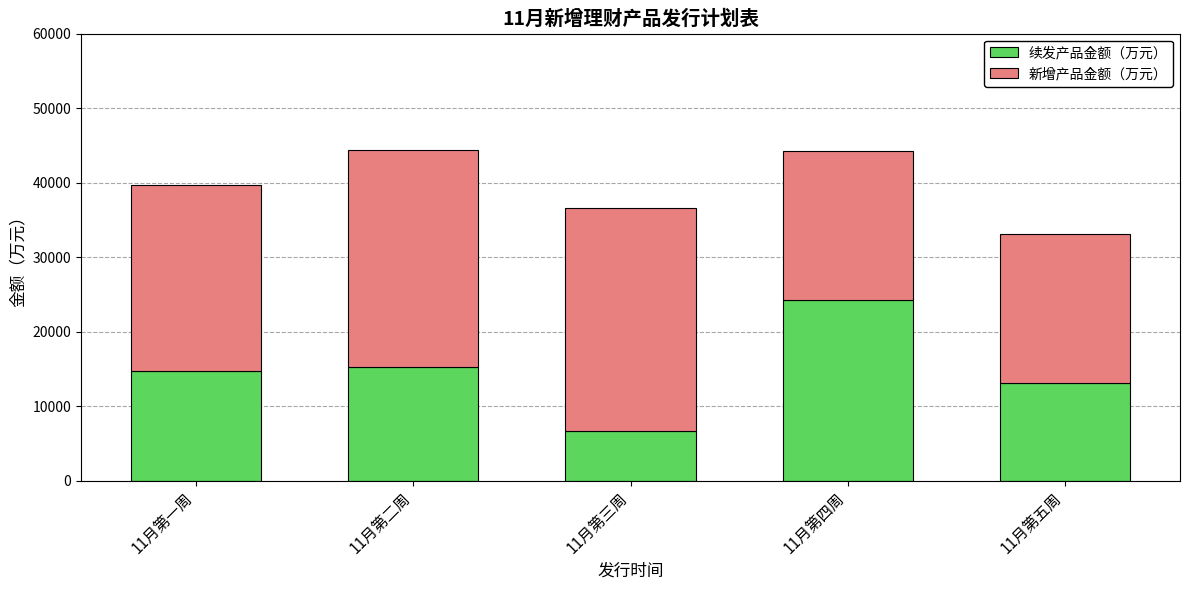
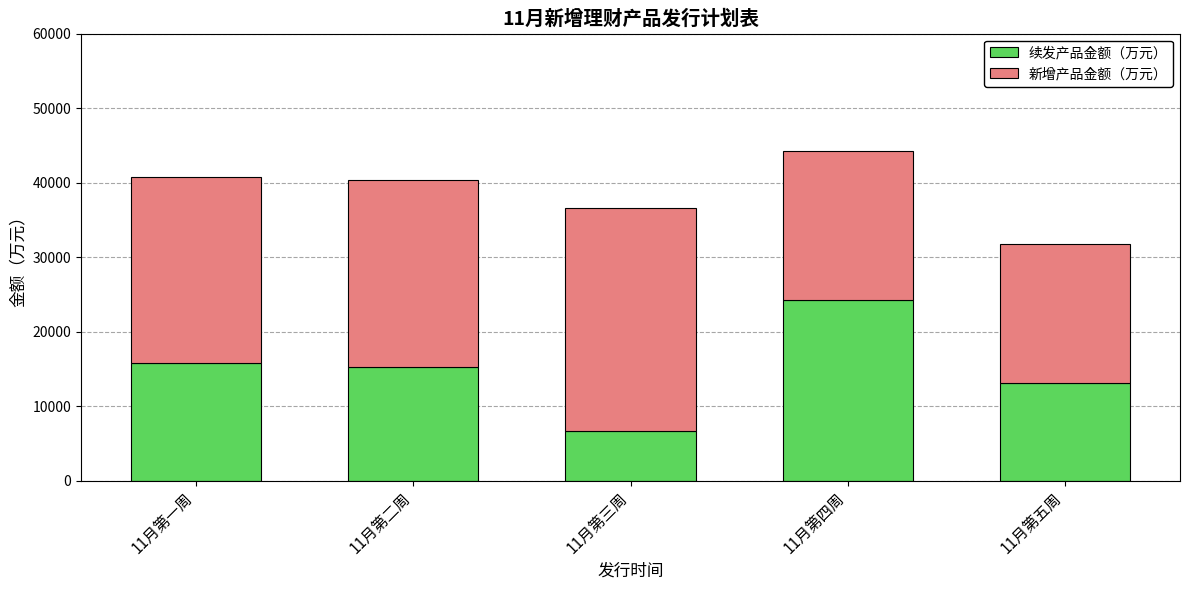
续发产品金额（万元）, 11月第一周: 15000 -> 16000
新增产品金额（万元）, 11月第二周: 29000 -> 25000
新增产品金额（万元）, 11月第五周: 20000 -> 19000
